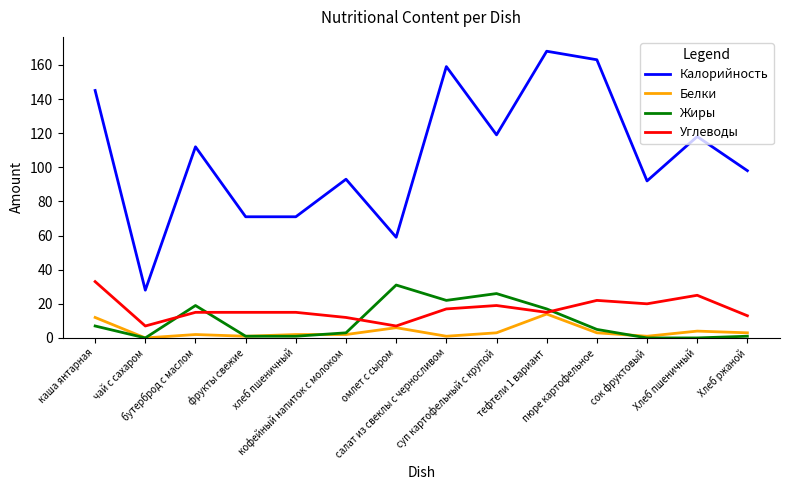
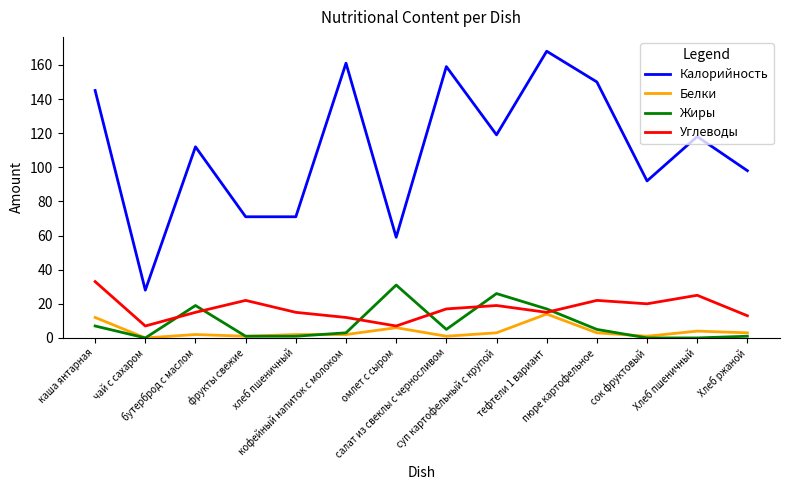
Углеводы, фрукты свежие: 15 -> 22
Калорийность, кофейный напиток с молоком: 93 -> 161
Жиры, салат из свеклы с черносливом: 22 -> 5
Калорийность, пюре картофельное: 163 -> 150
